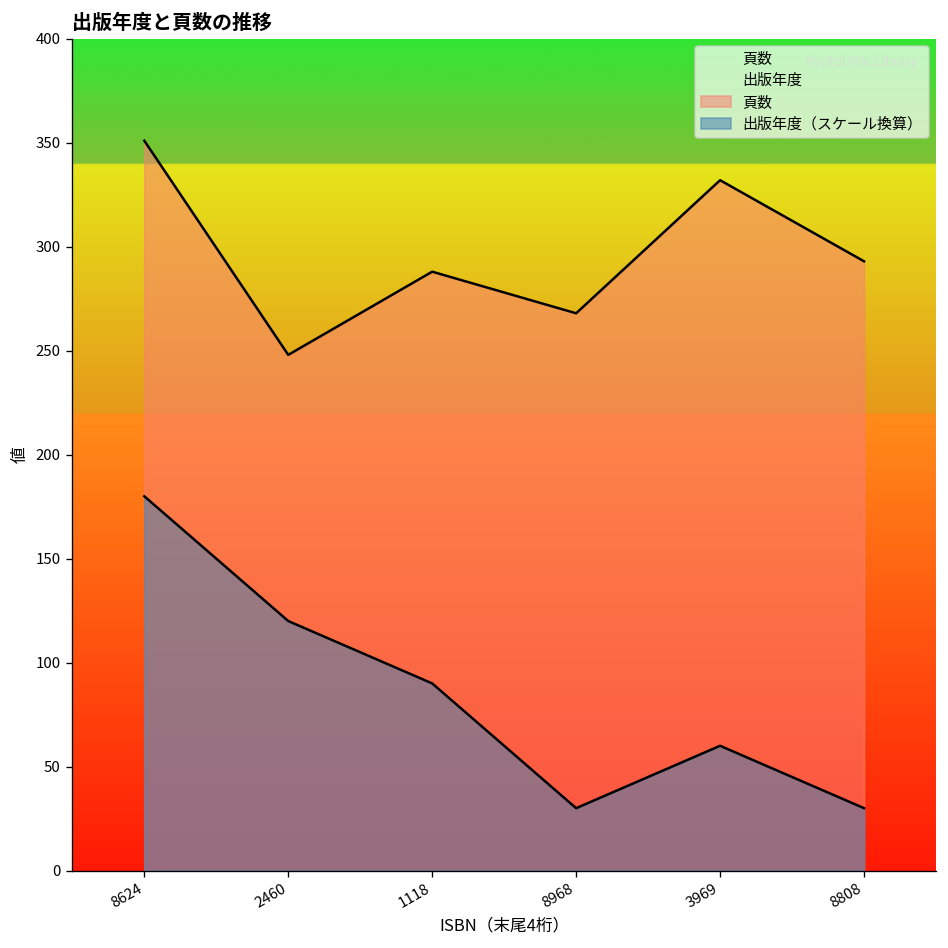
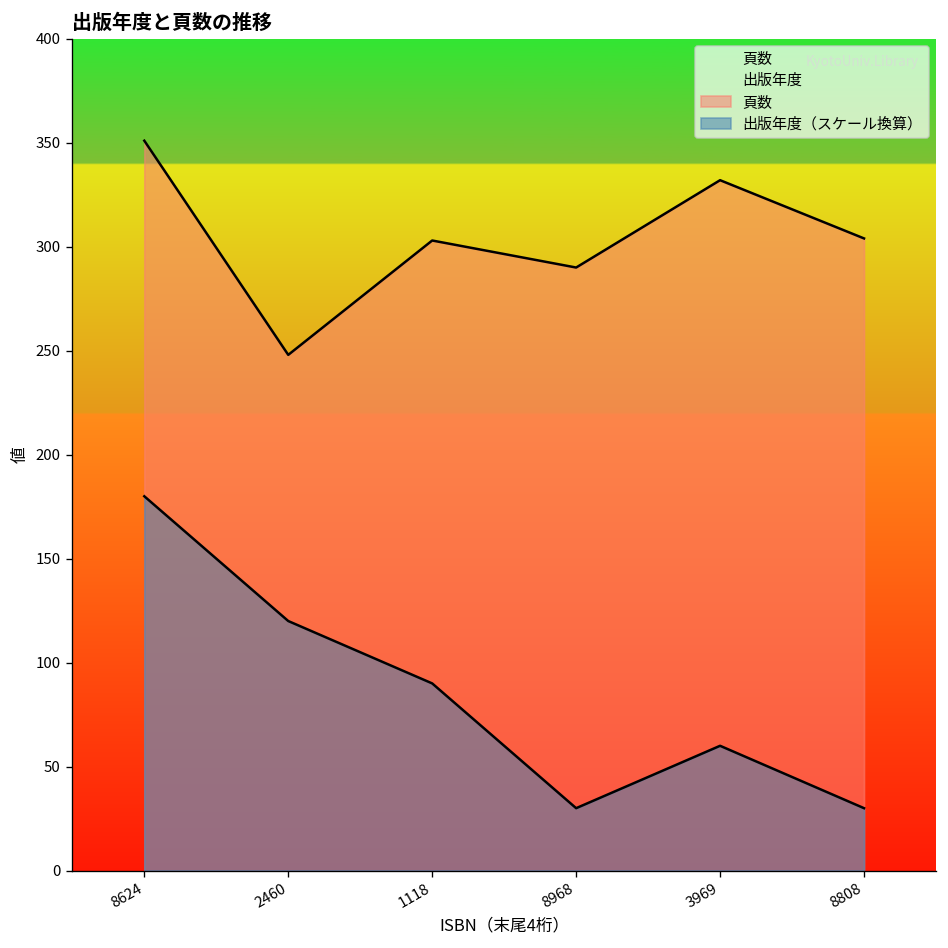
頁数, 1118: 288 -> 303
頁数, 8968: 268 -> 290
頁数, 8808: 293 -> 304
